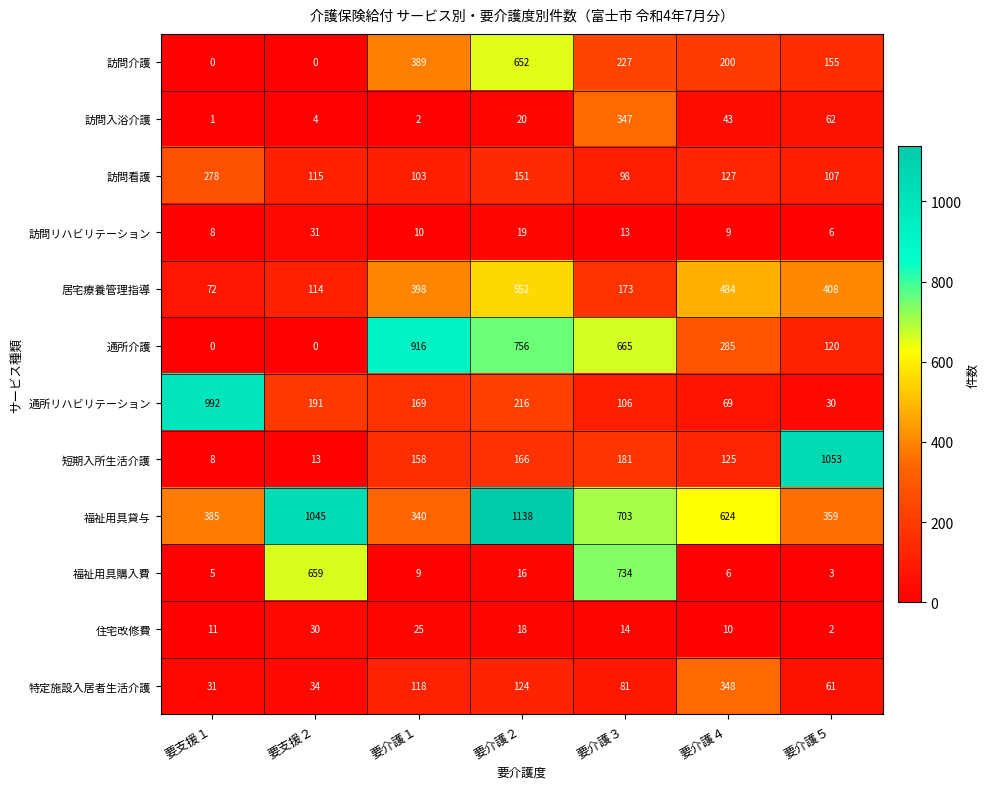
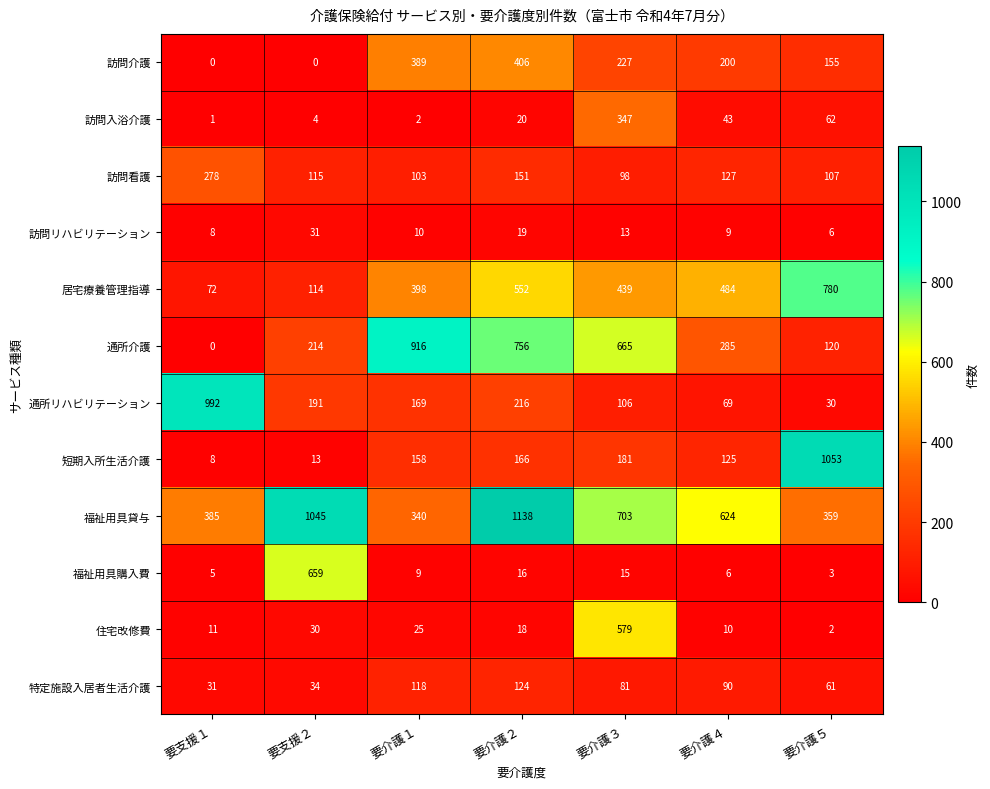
訪問介護, 要介護２: 652 -> 406
居宅療養管理指導, 要介護３: 173 -> 439
居宅療養管理指導, 要介護５: 408 -> 780
通所介護, 要支援２: 0 -> 214
福祉用具購入費, 要介護３: 734 -> 15
住宅改修費, 要介護３: 14 -> 579
特定施設入居者生活介護, 要介護４: 348 -> 90
